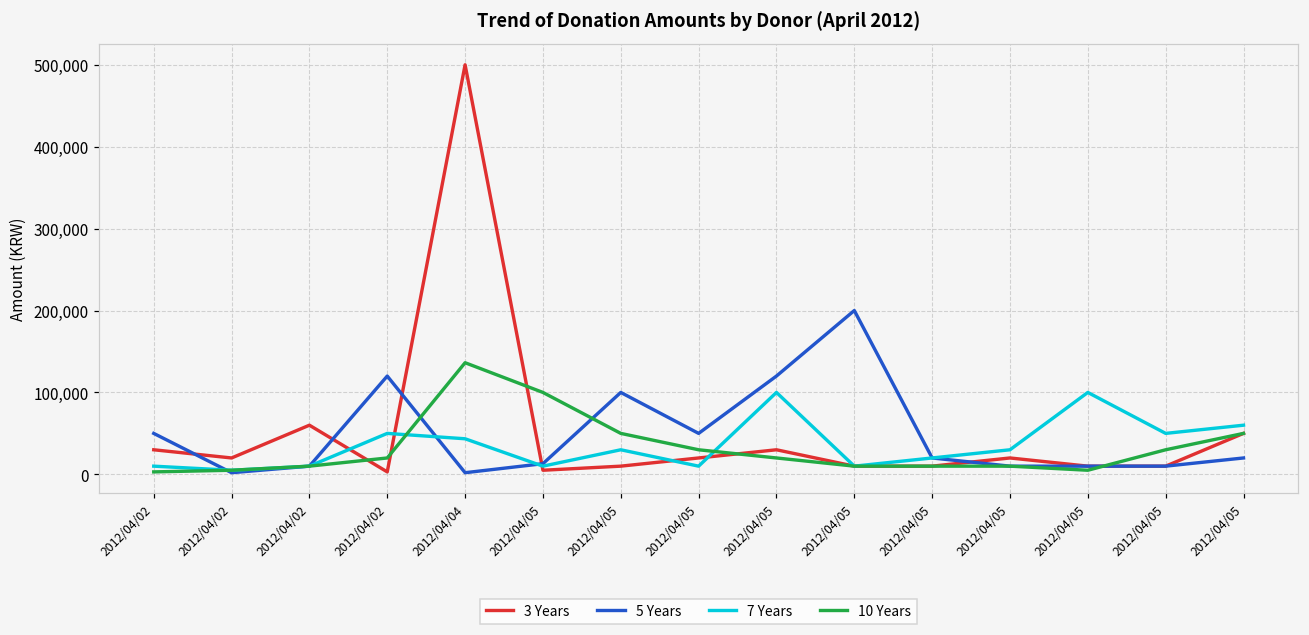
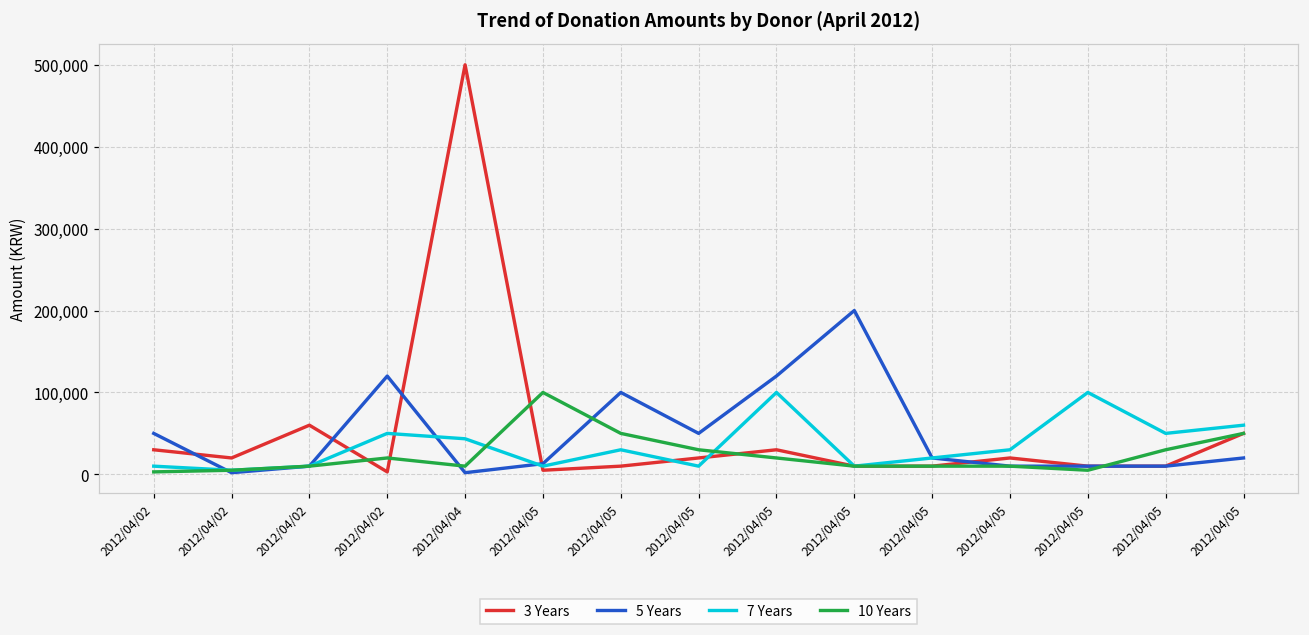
10 Years, 2012/04/04: 140,000 -> 10,000
